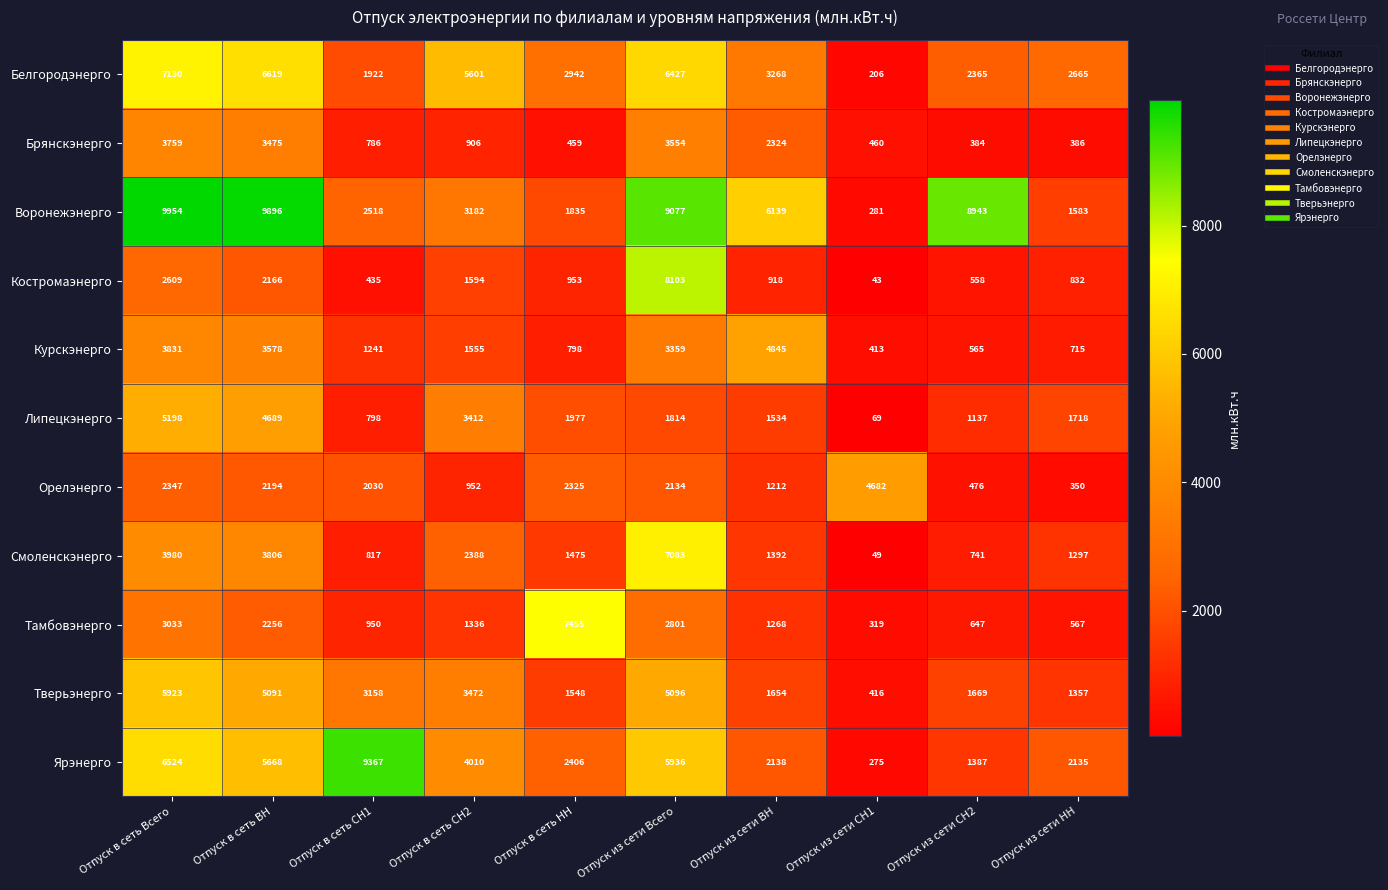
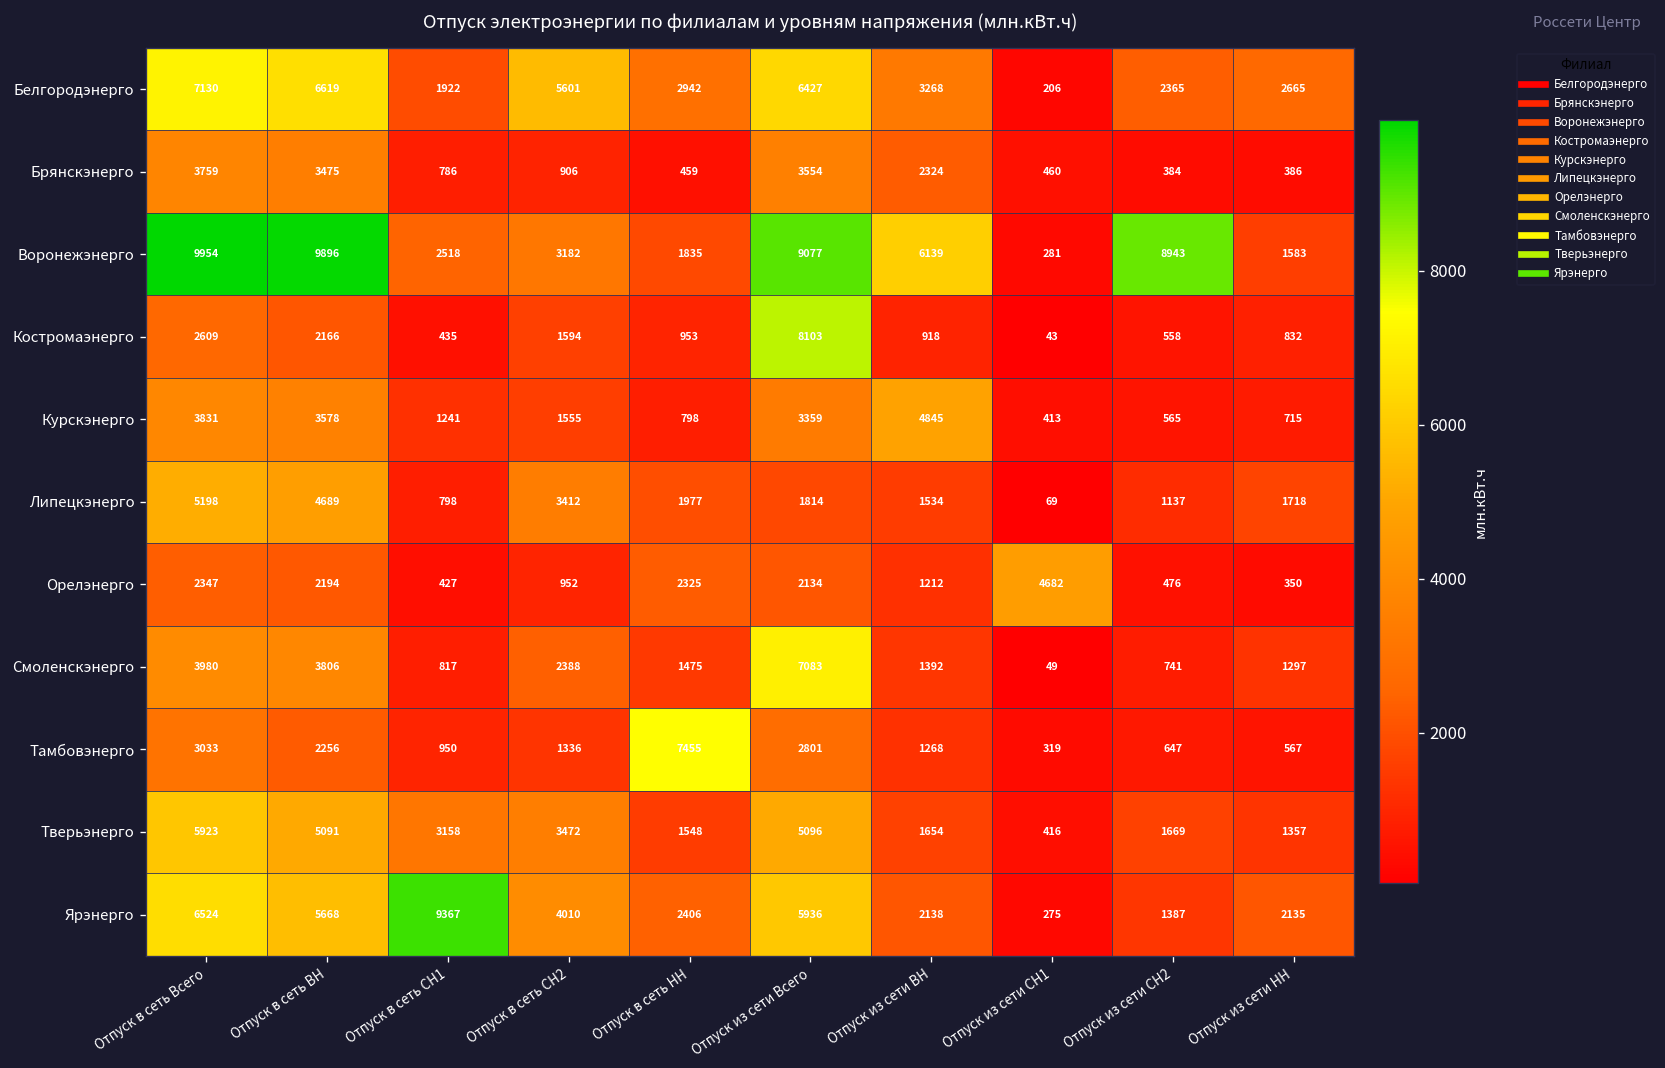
Орелэнерго, Отпуск в сеть СН1: 2030 -> 427
